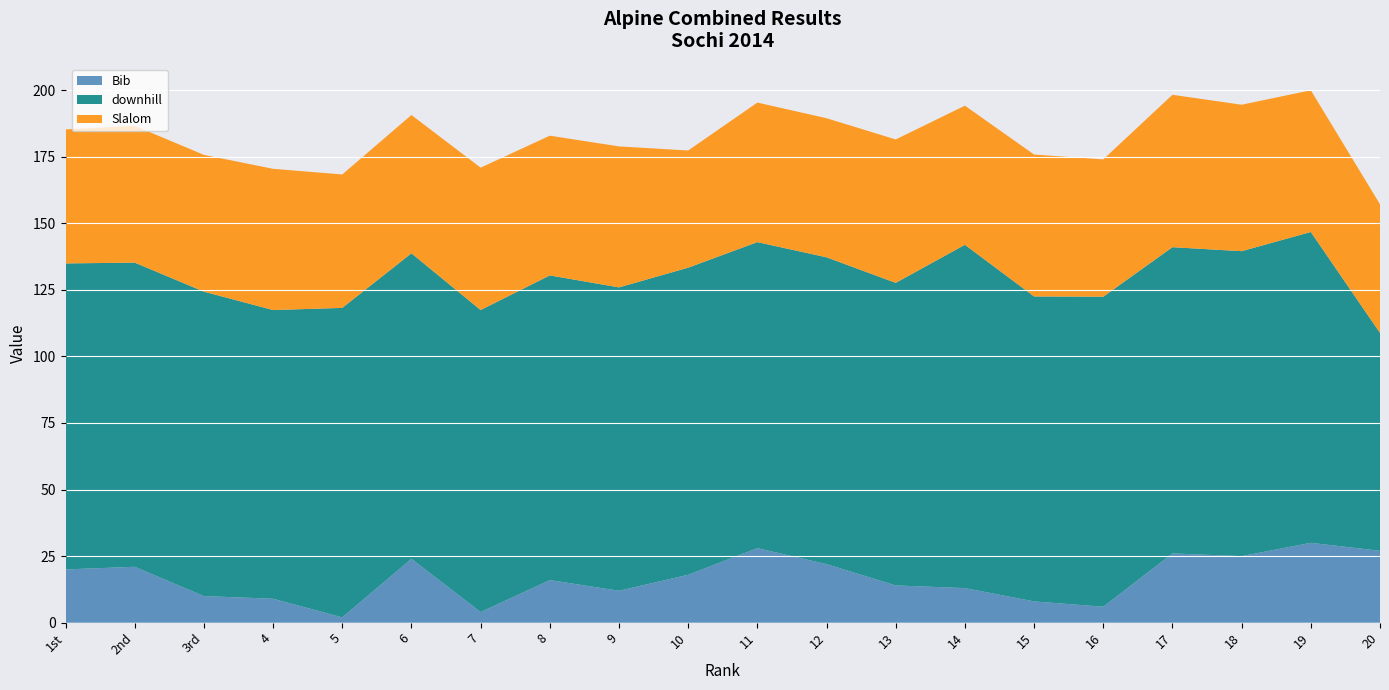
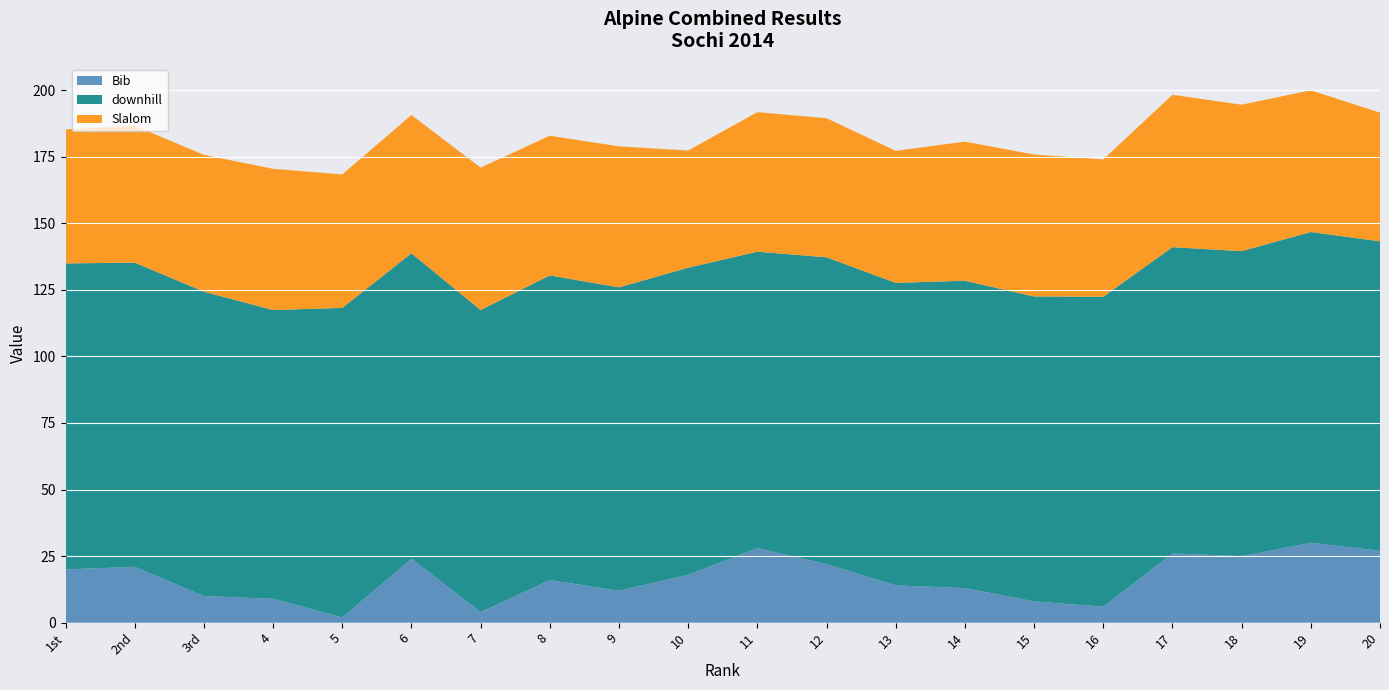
downhill, 11: 115 -> 111
Slalom, 13: 54 -> 50
downhill, 14: 129 -> 115
downhill, 20: 82 -> 116
